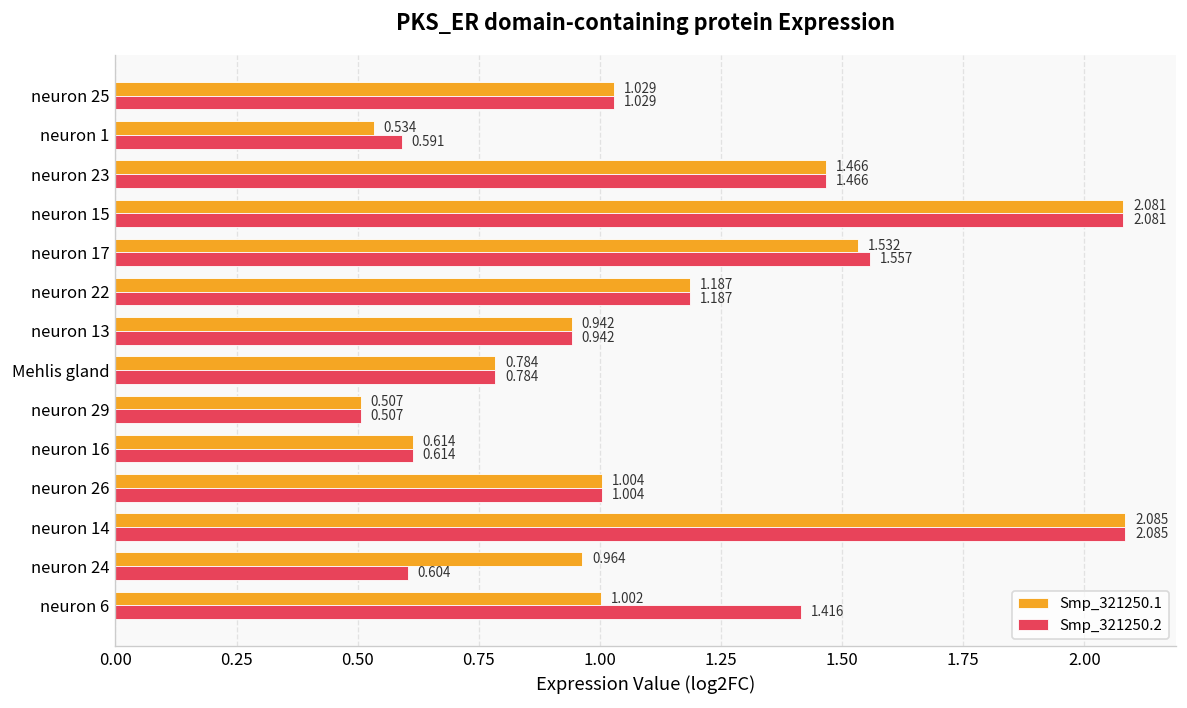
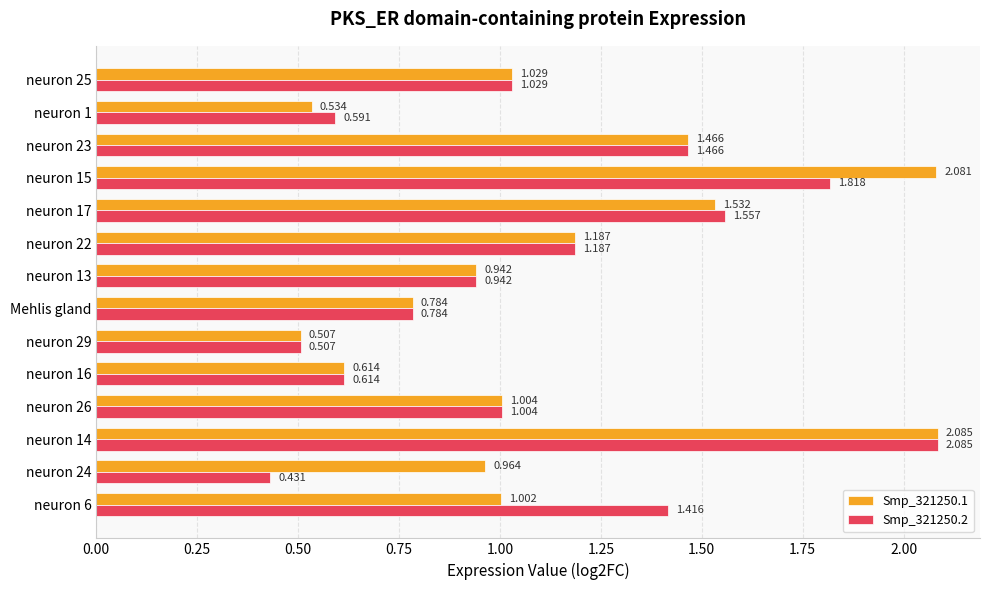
Smp_321250.2, neuron 15: 2.081 -> 1.818
Smp_321250.2, neuron 24: 0.604 -> 0.431
